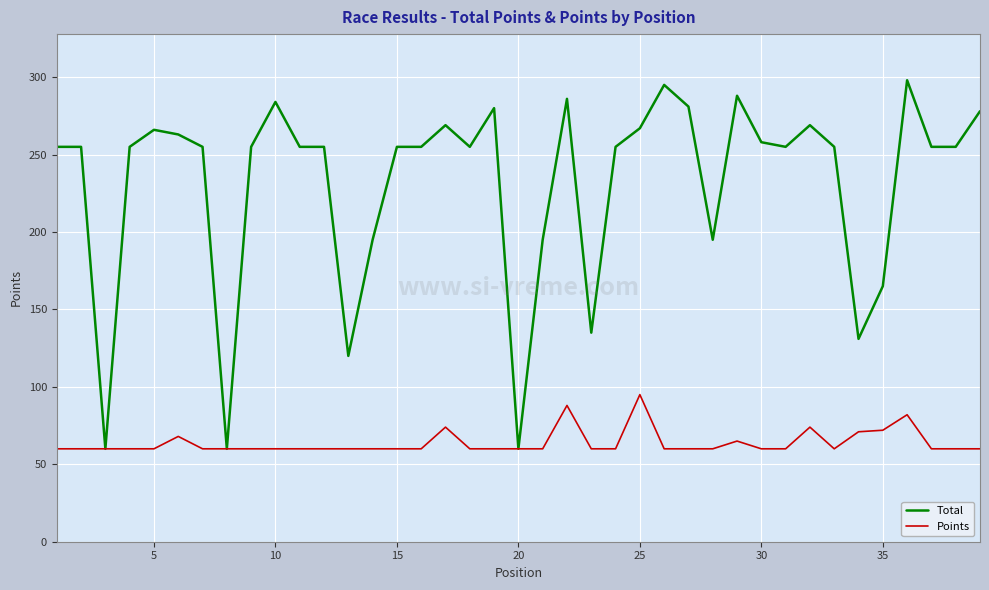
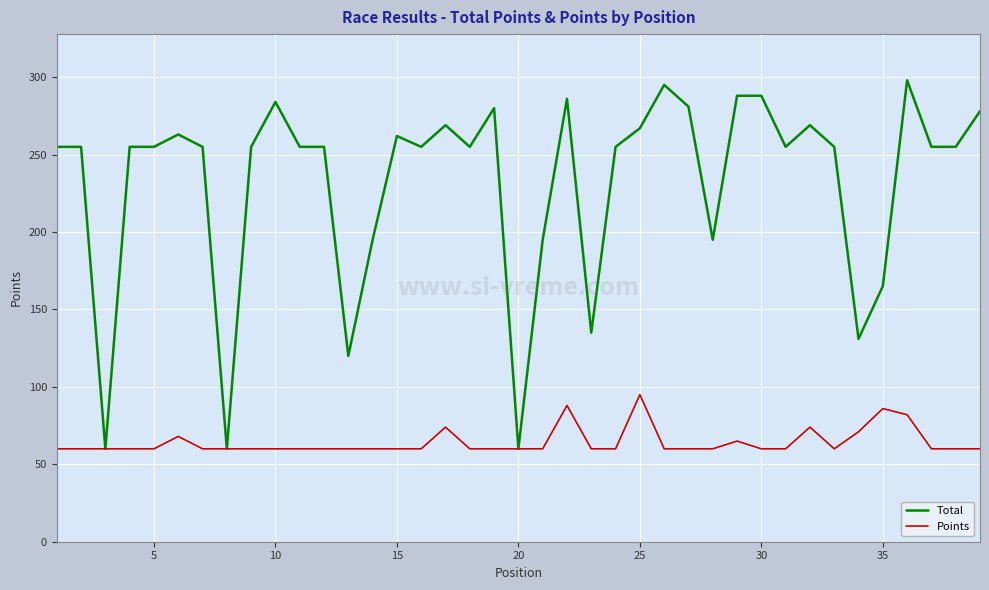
Total, 5: 266 -> 255
Total, 15: 255 -> 262
Total, 30: 258 -> 288
Points, 35: 72 -> 86
